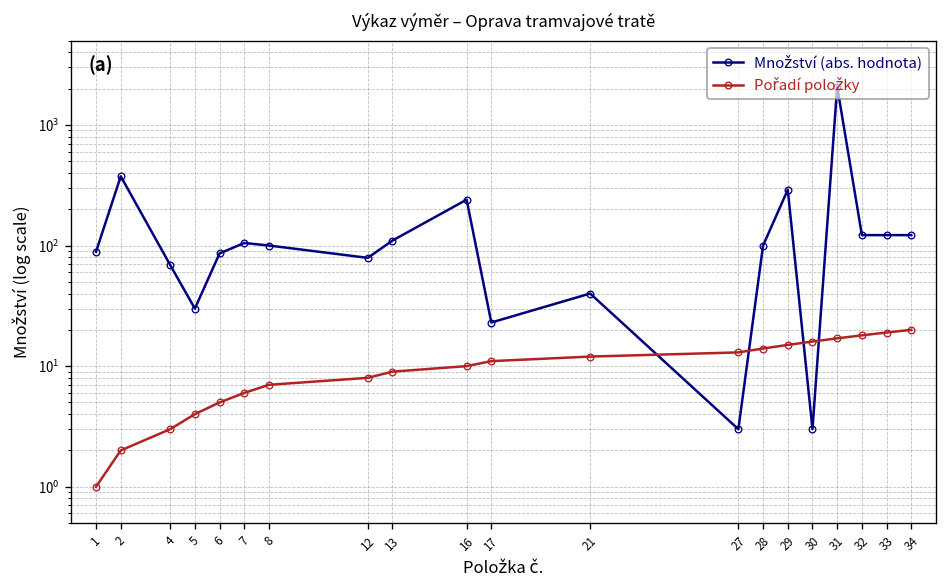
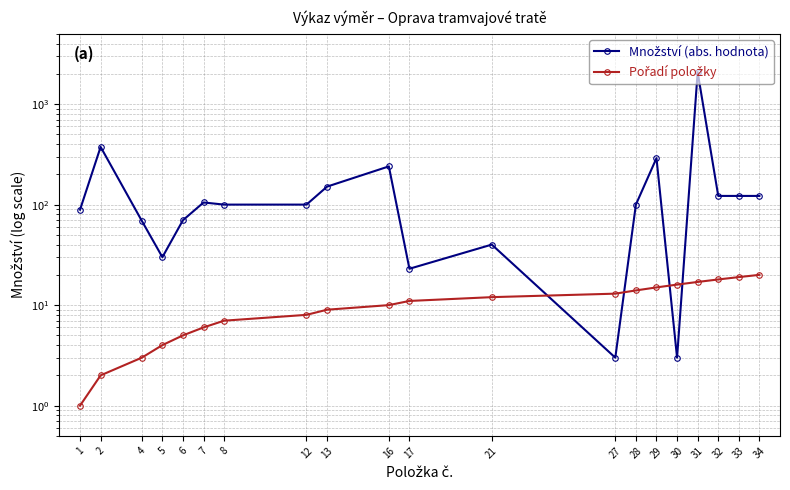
Množství (abs. hodnota), 6: 90 -> 70
Množství (abs. hodnota), 12: 80 -> 100
Množství (abs. hodnota), 13: 110 -> 150
